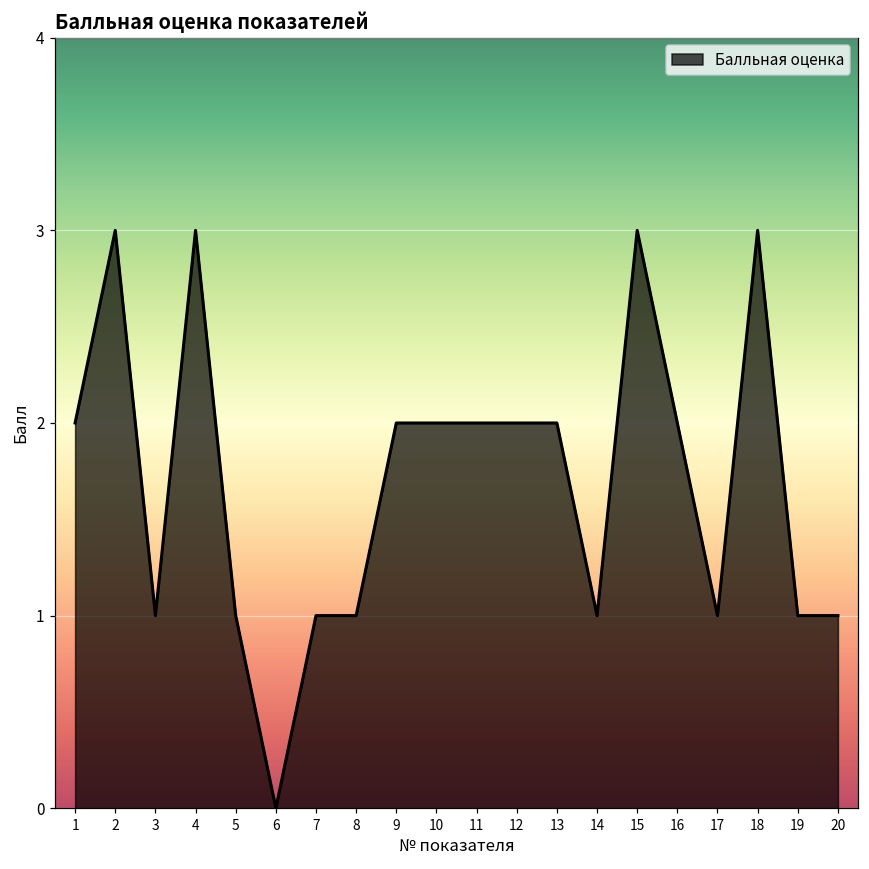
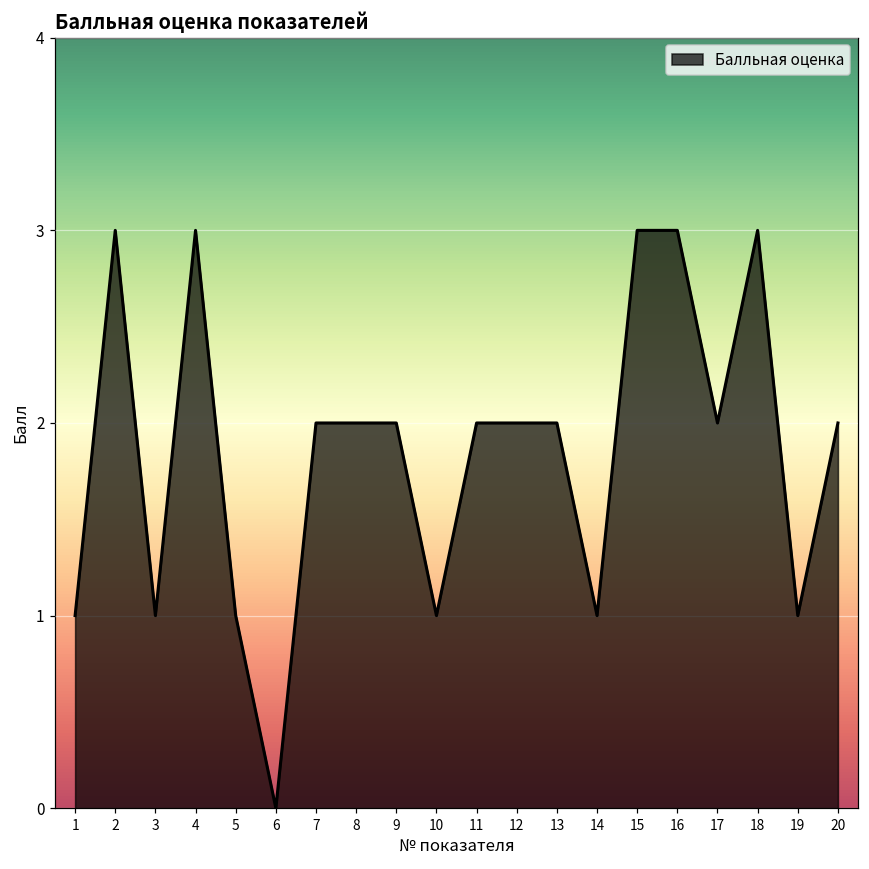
1: 2 -> 1
7: 1 -> 2
8: 1 -> 2
10: 2 -> 1
16: 2 -> 3
17: 1 -> 2
20: 1 -> 2
